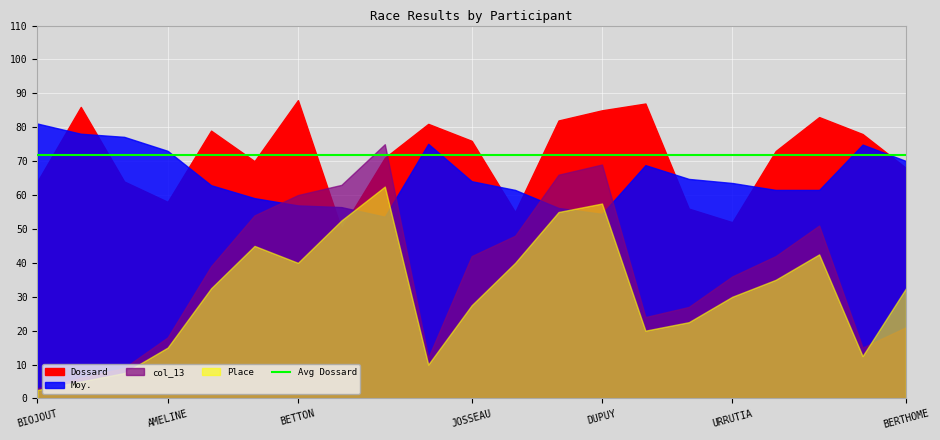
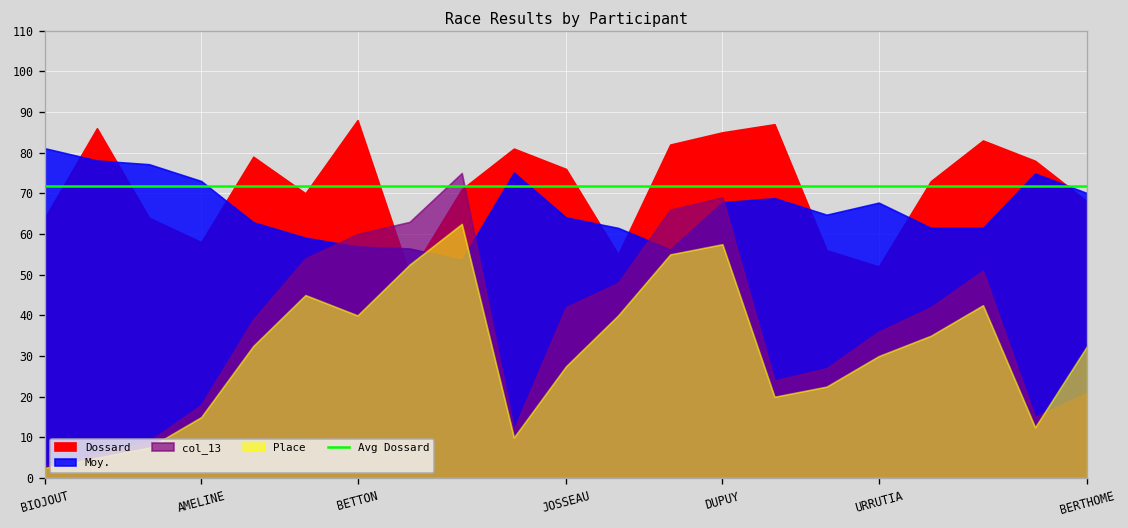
Moy., DUPUY: 54 -> 68
Moy., URRUTIA: 64 -> 68
